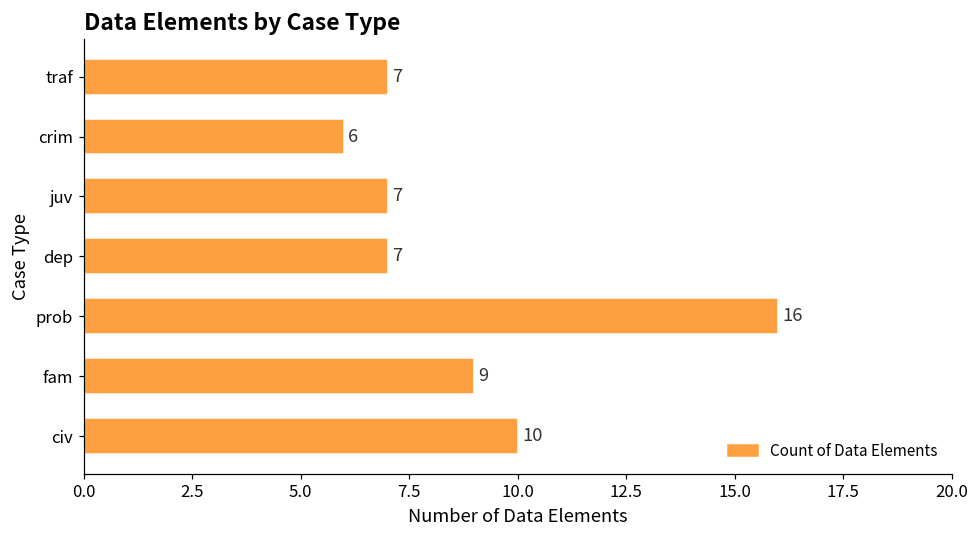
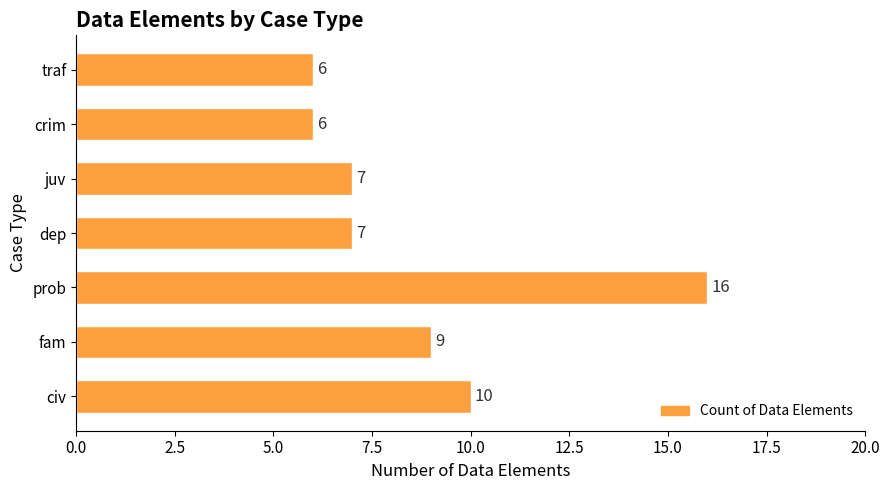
traf: 7 -> 6
